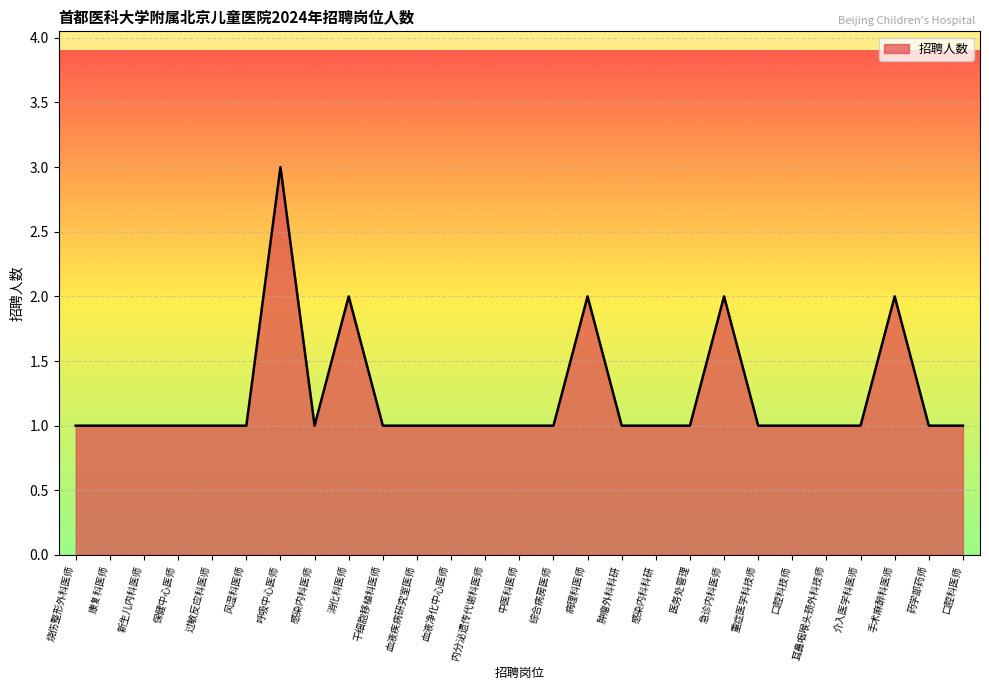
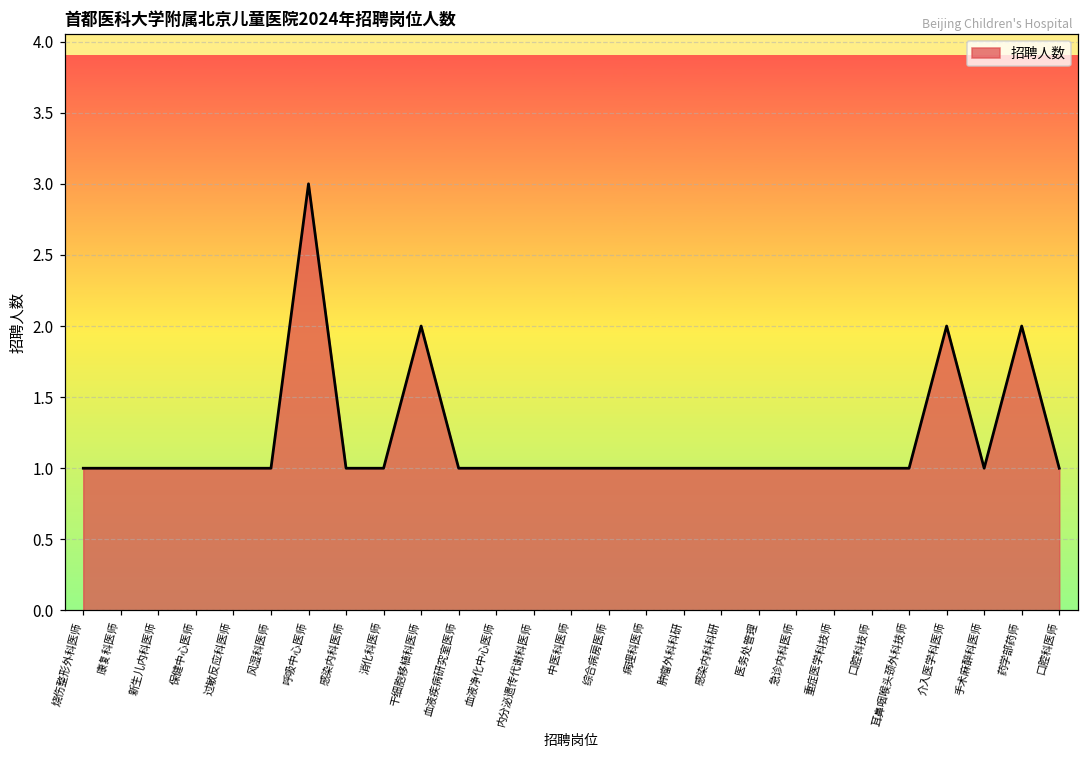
消化科医师: 2 -> 1
干细胞移植科医师: 1 -> 2
病理科医师: 2 -> 1
急诊内科医师: 2 -> 1
介入医学科医师: 1 -> 2
手术麻醉科医师: 2 -> 1
药学部药师: 1 -> 2
